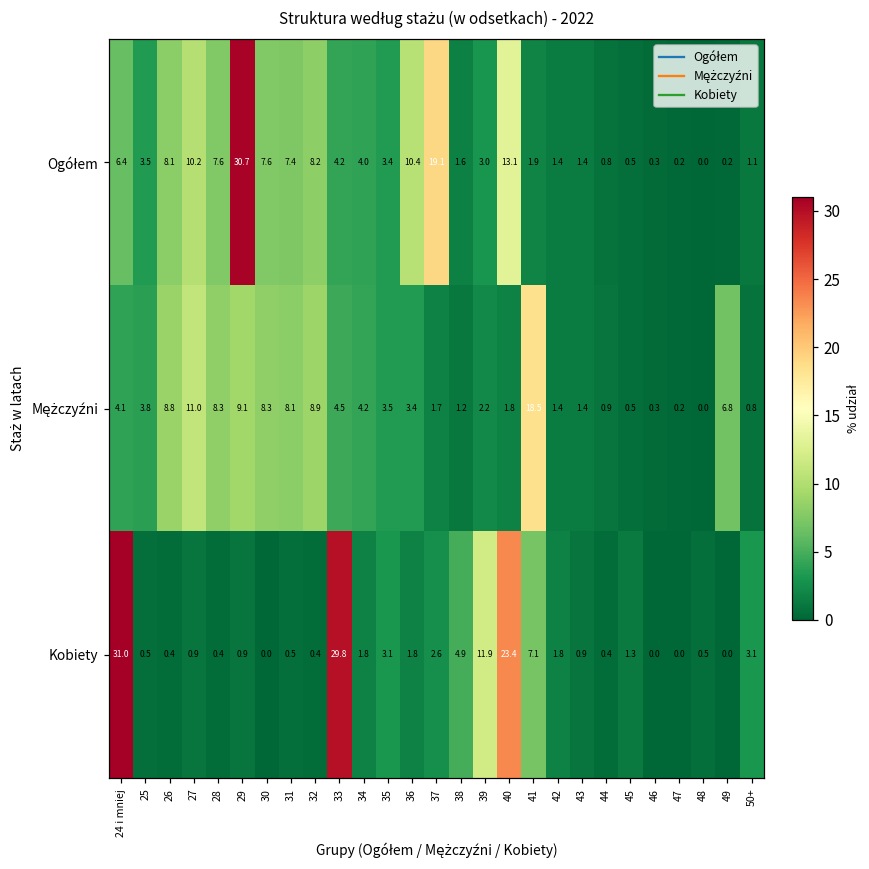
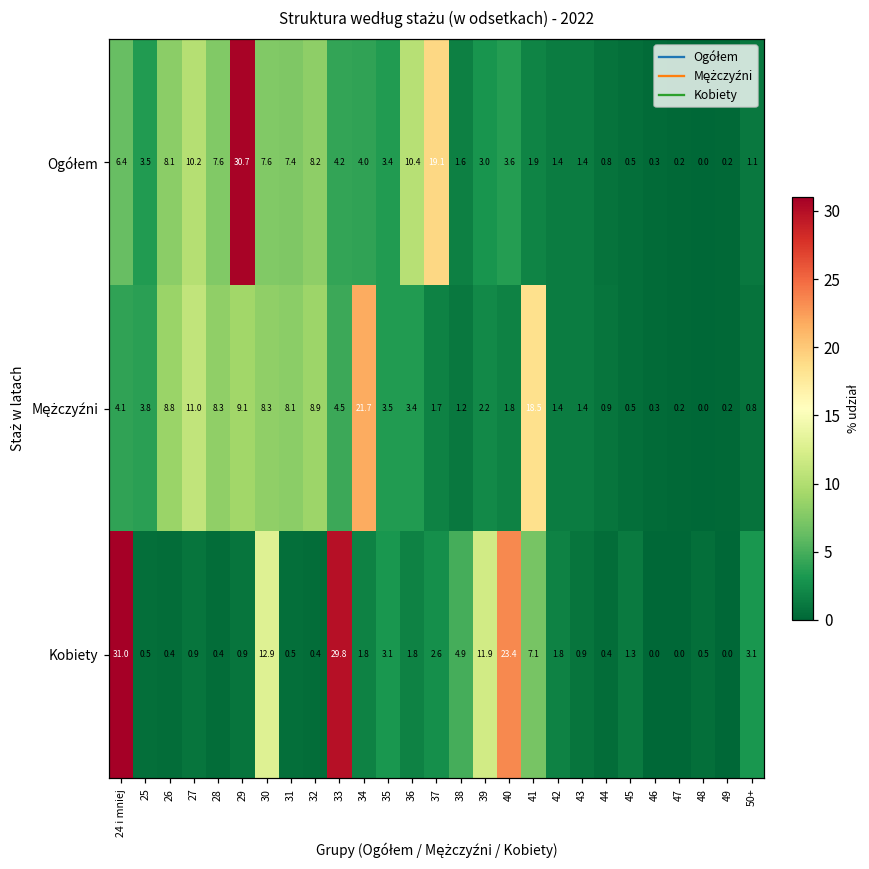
Ogółem, 40: 13.1 -> 3.6
Mężczyźni, 34: 4.2 -> 21.7
Mężczyźni, 49: 6.8 -> 0.2
Kobiety, 30: 0.0 -> 12.9
